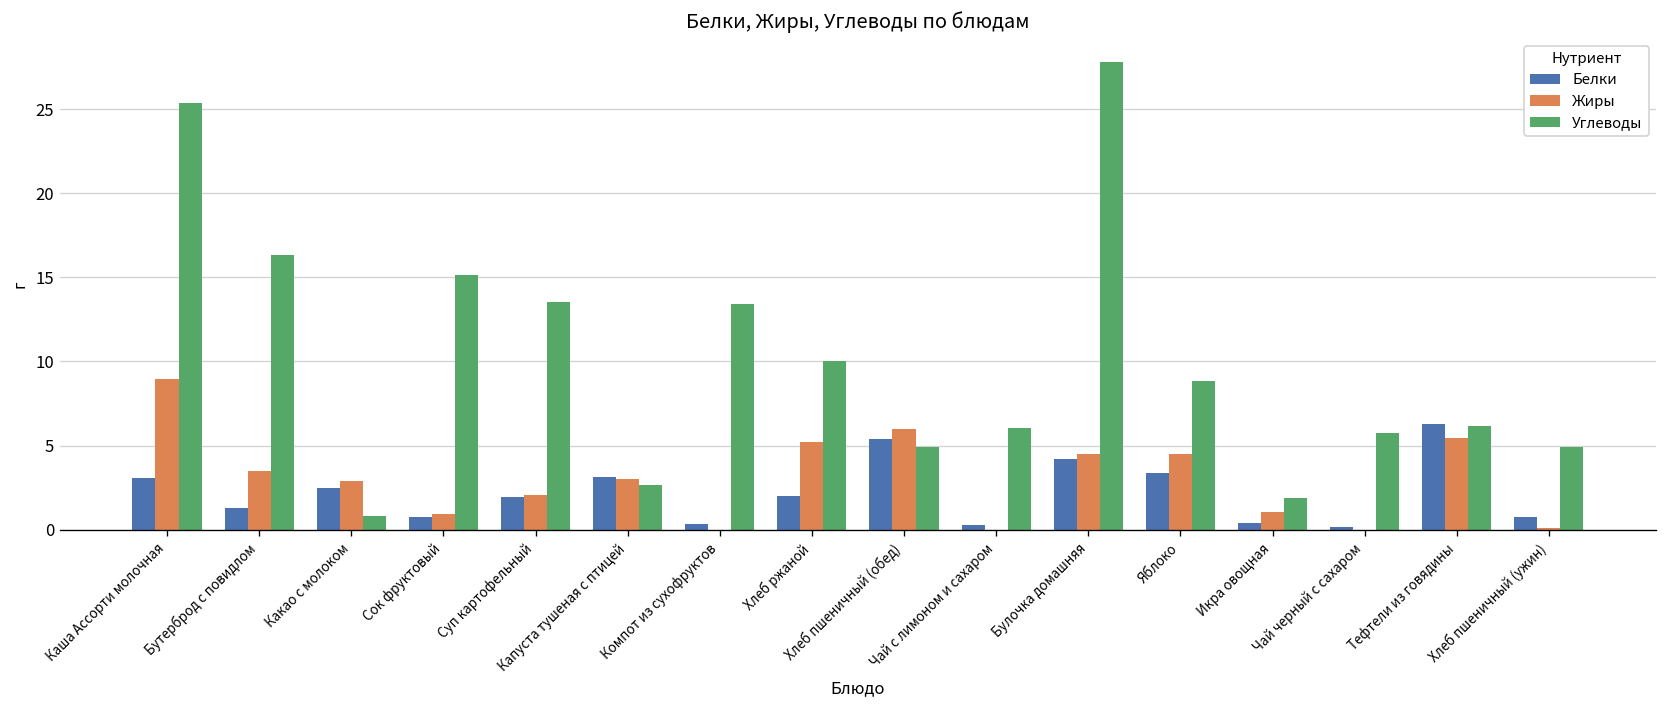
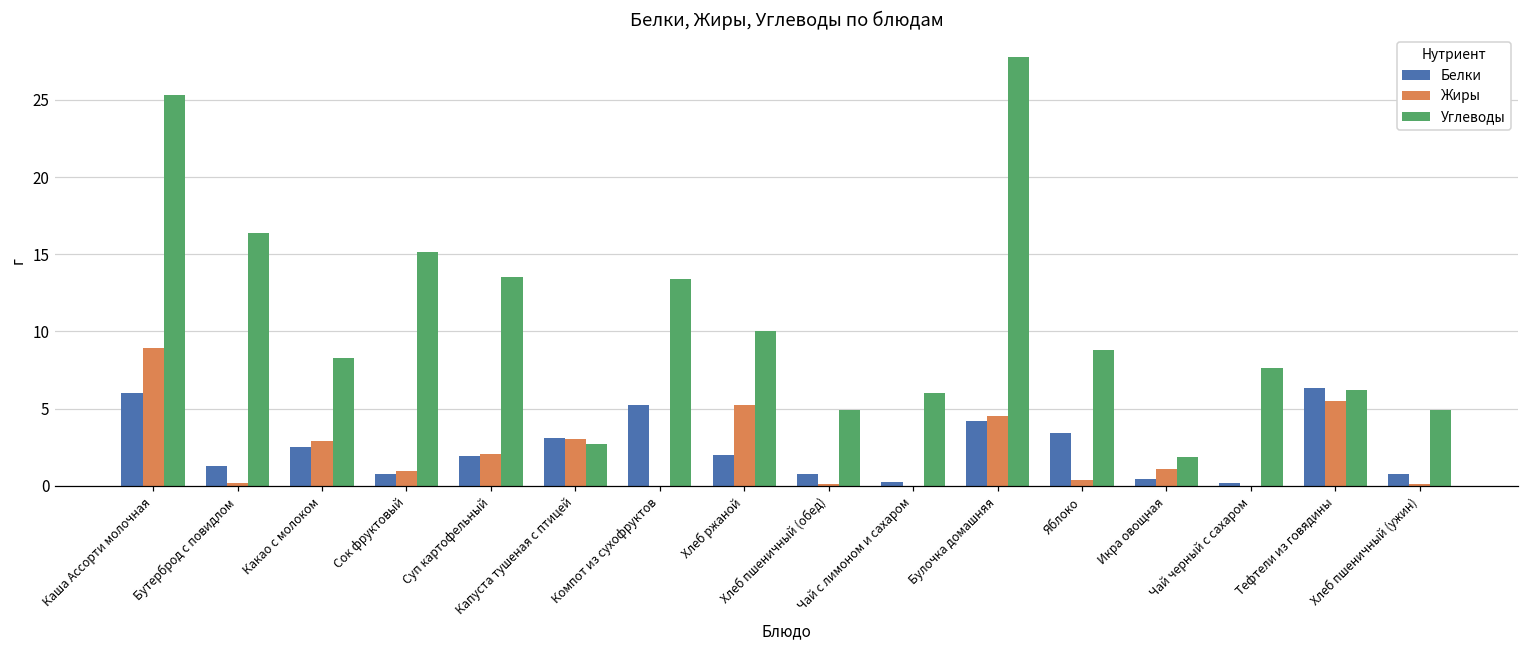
Белки, Каша Ассорти молочная: 3.1 -> 6.0
Жиры, Бутерброд с повидлом: 3.5 -> 0.2
Углеводы, Какао с молоком: 0.8 -> 8.3
Белки, Компот из сухофруктов: 0.4 -> 5.2
Белки, Хлеб пшеничный (обед): 5.4 -> 0.8
Жиры, Хлеб пшеничный (обед): 6.0 -> 0.1
Жиры, Яблоко: 4.5 -> 0.4
Углеводы, Чай черный с сахаром: 5.8 -> 7.6
